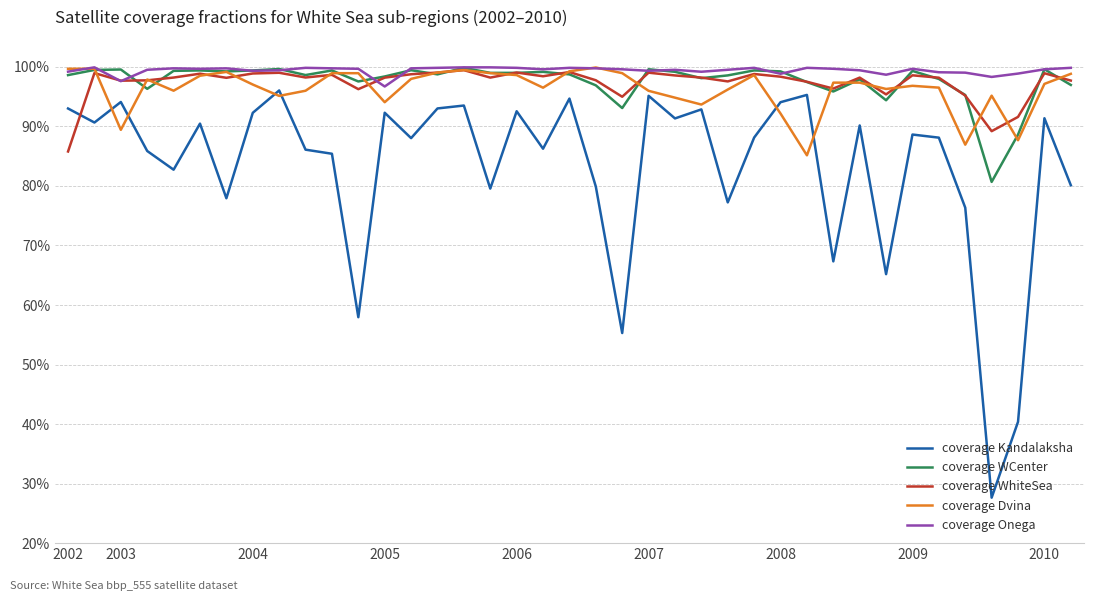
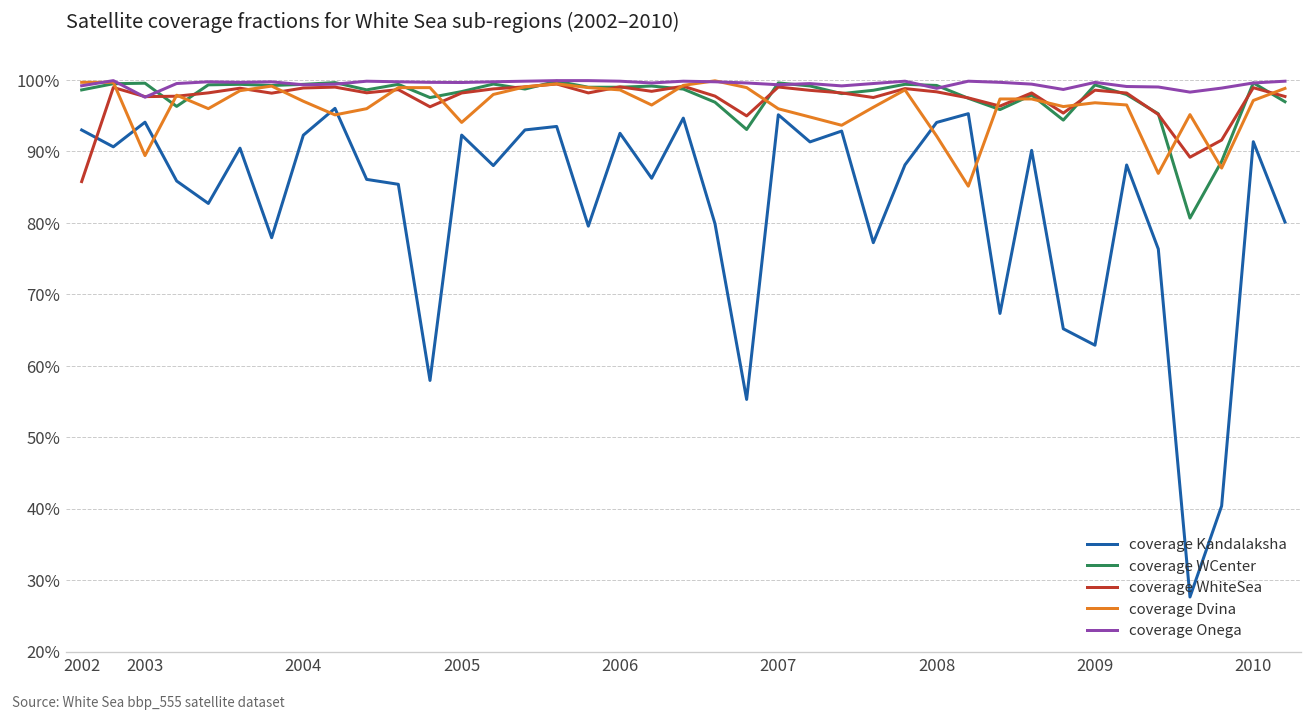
coverage Onega, 2005: 97% -> 100%
coverage Kandalaksha, 2009: 89% -> 63%
